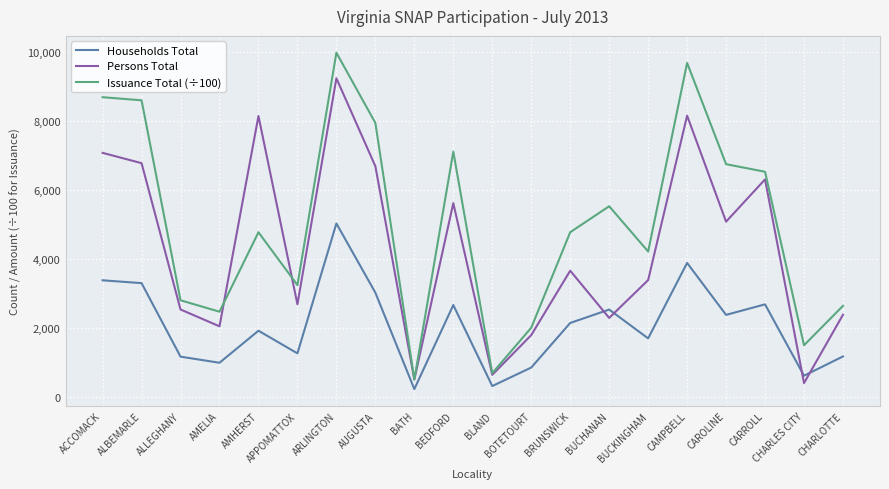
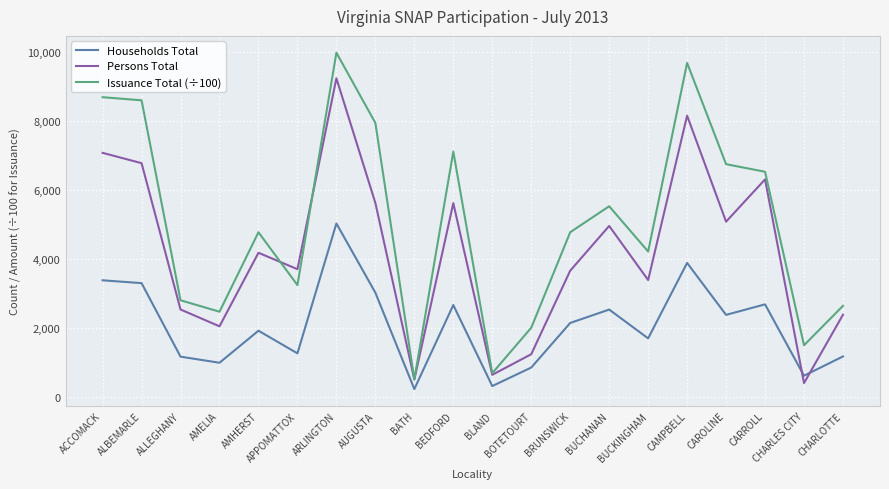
Persons Total, AMHERST: 8,100 -> 4,200
Persons Total, APPOMATTOX: 2,700 -> 3,700
Persons Total, AUGUSTA: 6,700 -> 5,600
Persons Total, BOTETOURT: 1,800 -> 1,200
Persons Total, BUCHANAN: 2,300 -> 5,000
